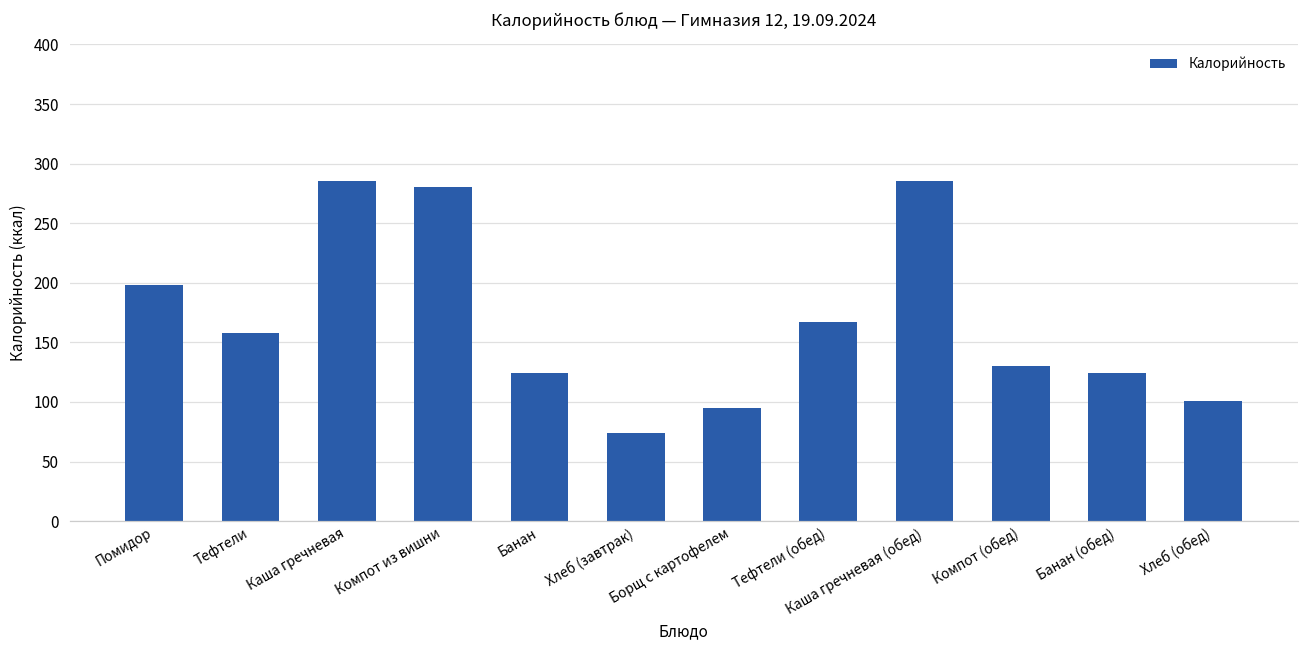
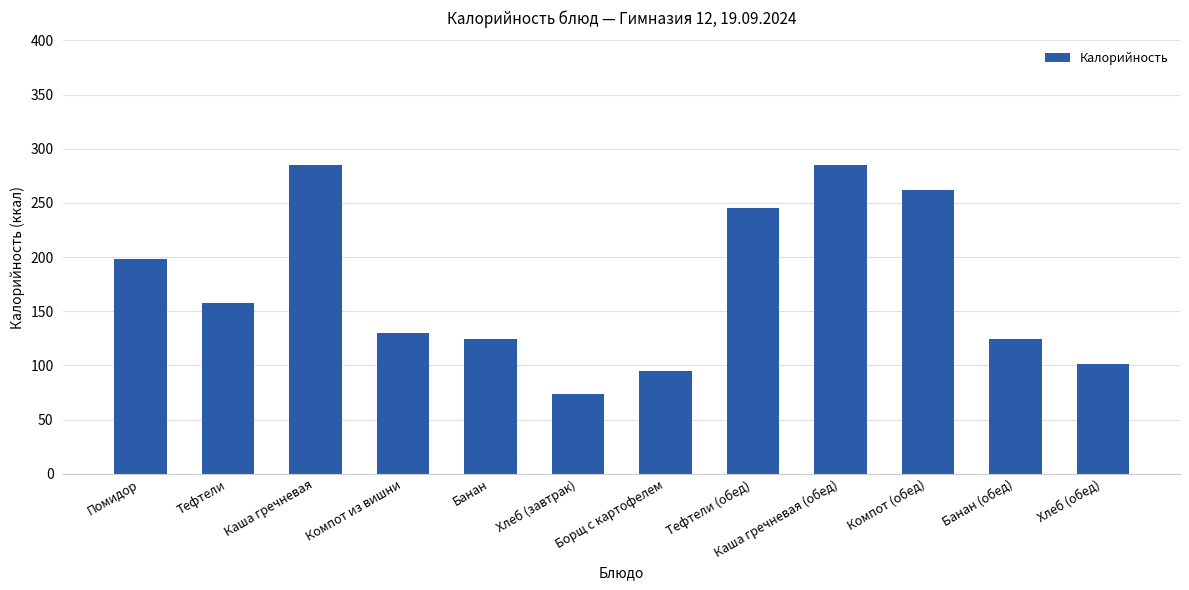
Компот из вишни: 280 -> 130
Тефтели (обед): 167 -> 245
Компот (обед): 130 -> 262
